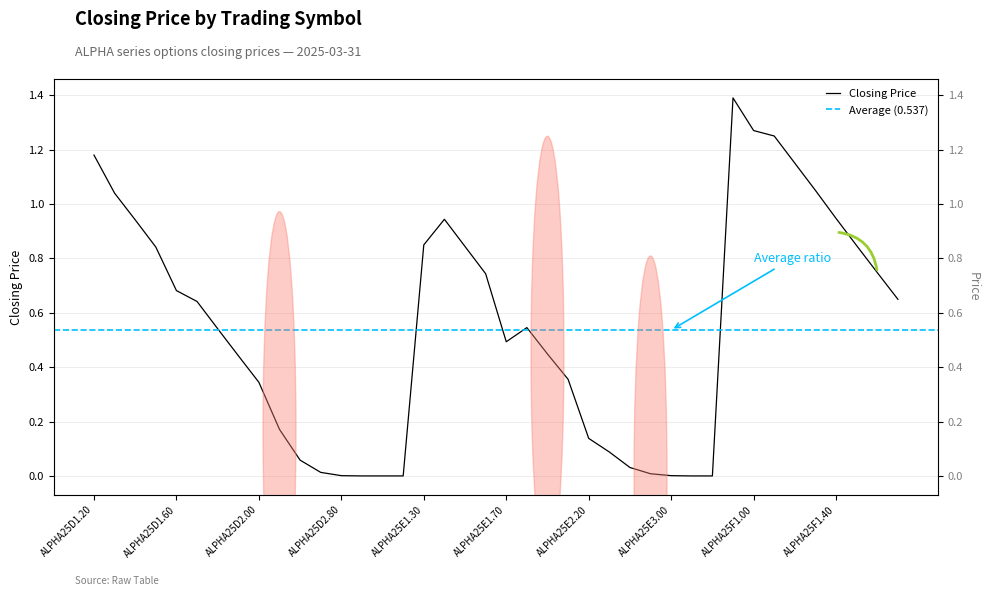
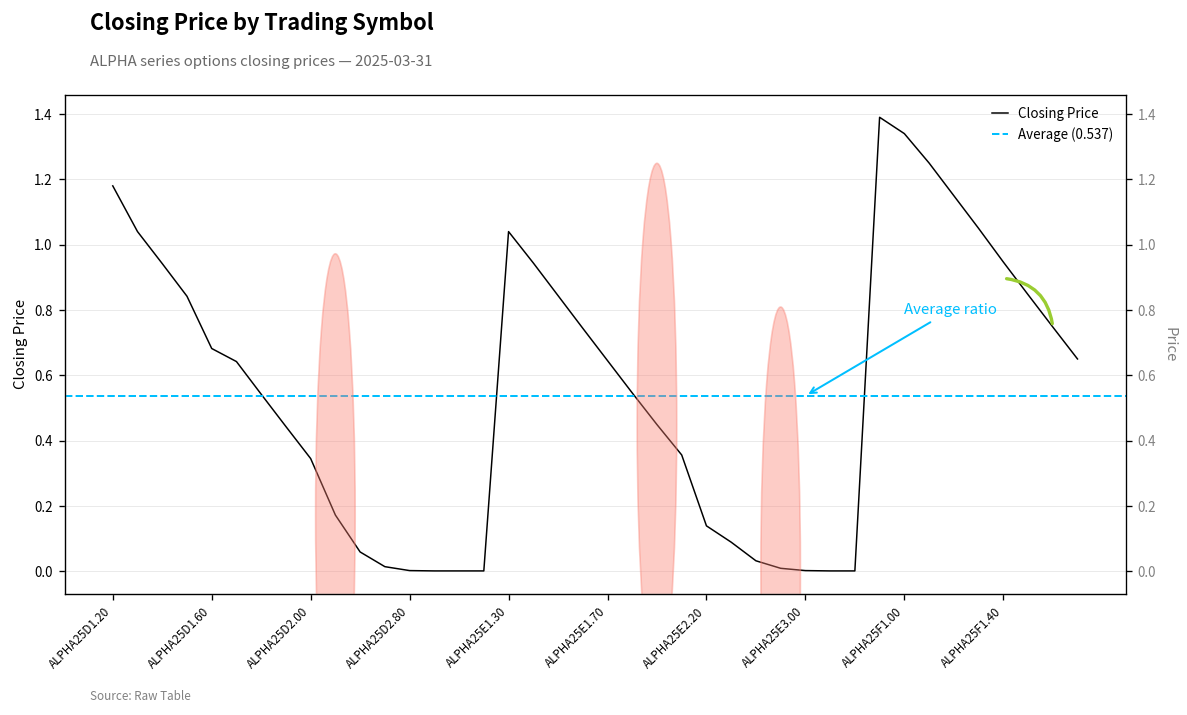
ALPHA25E1.30: 0.85 -> 1.04
ALPHA25E1.70: 0.49 -> 0.65
ALPHA25F1.00: 1.27 -> 1.34
